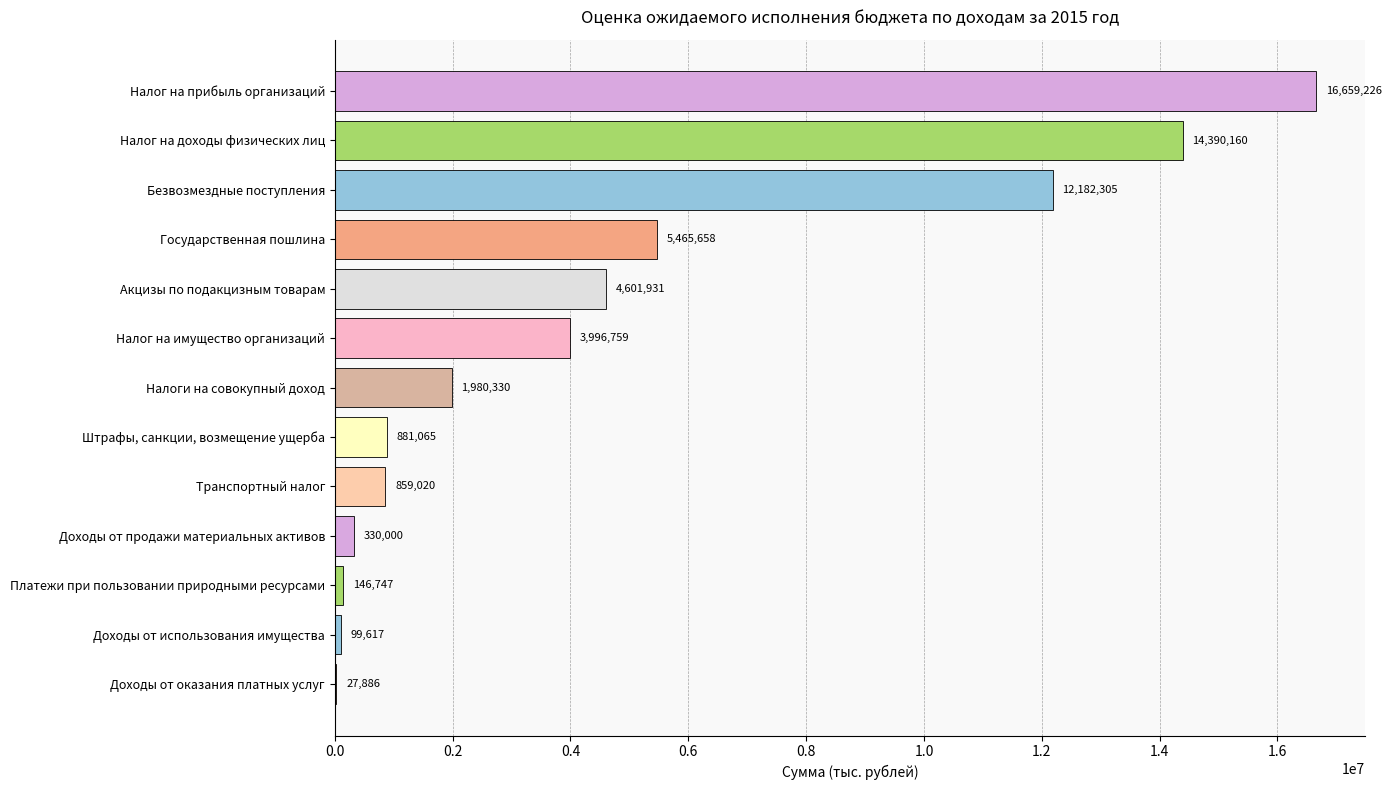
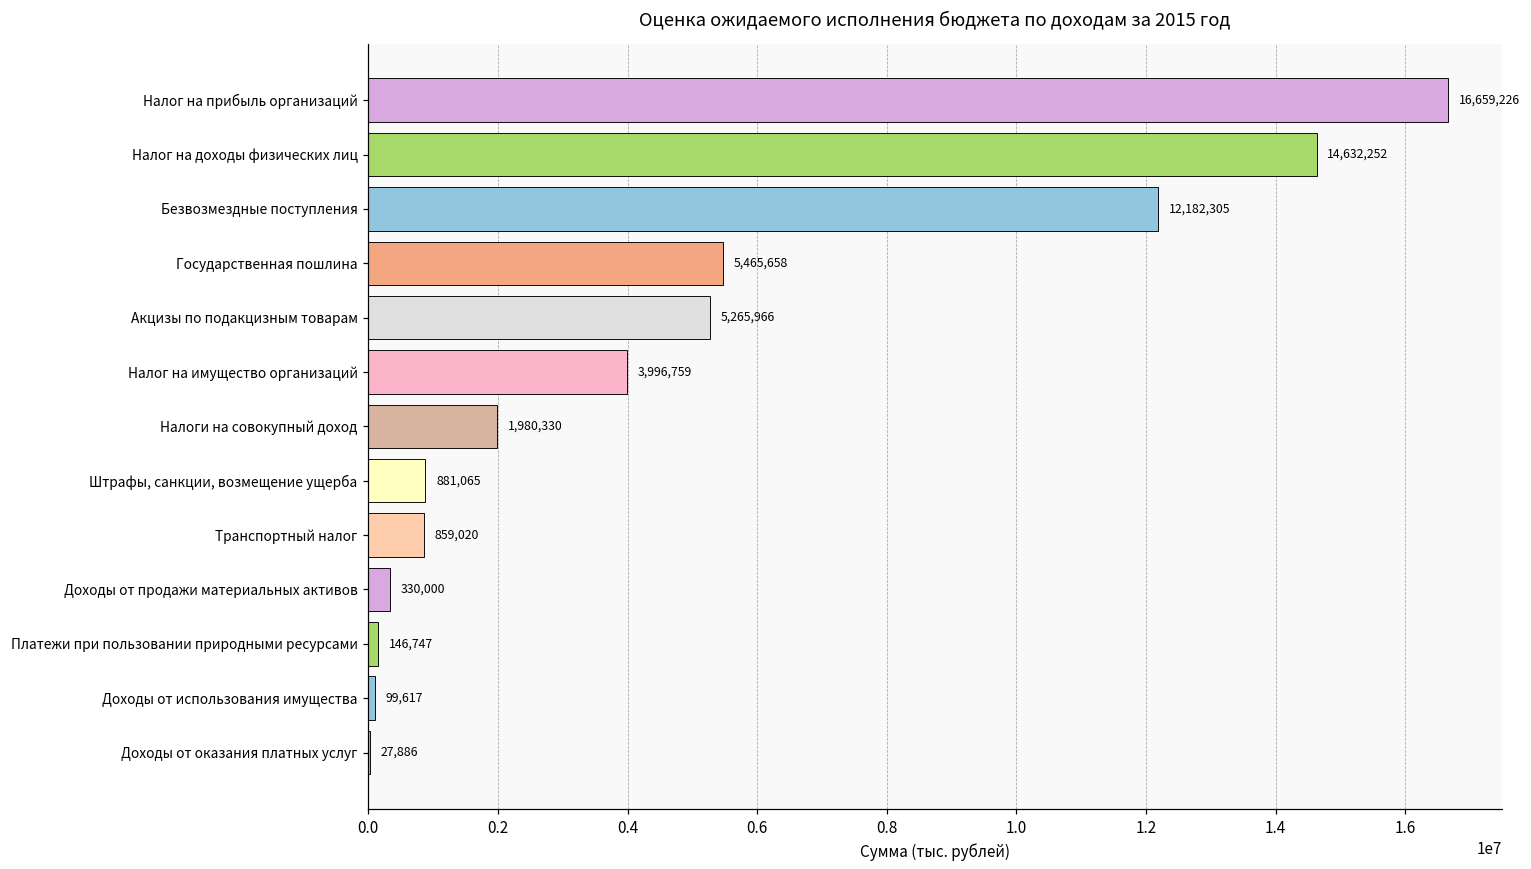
Налог на доходы физических лиц: 14,390,160 -> 14,632,252
Акцизы по подакцизным товарам: 4,601,931 -> 5,265,966
